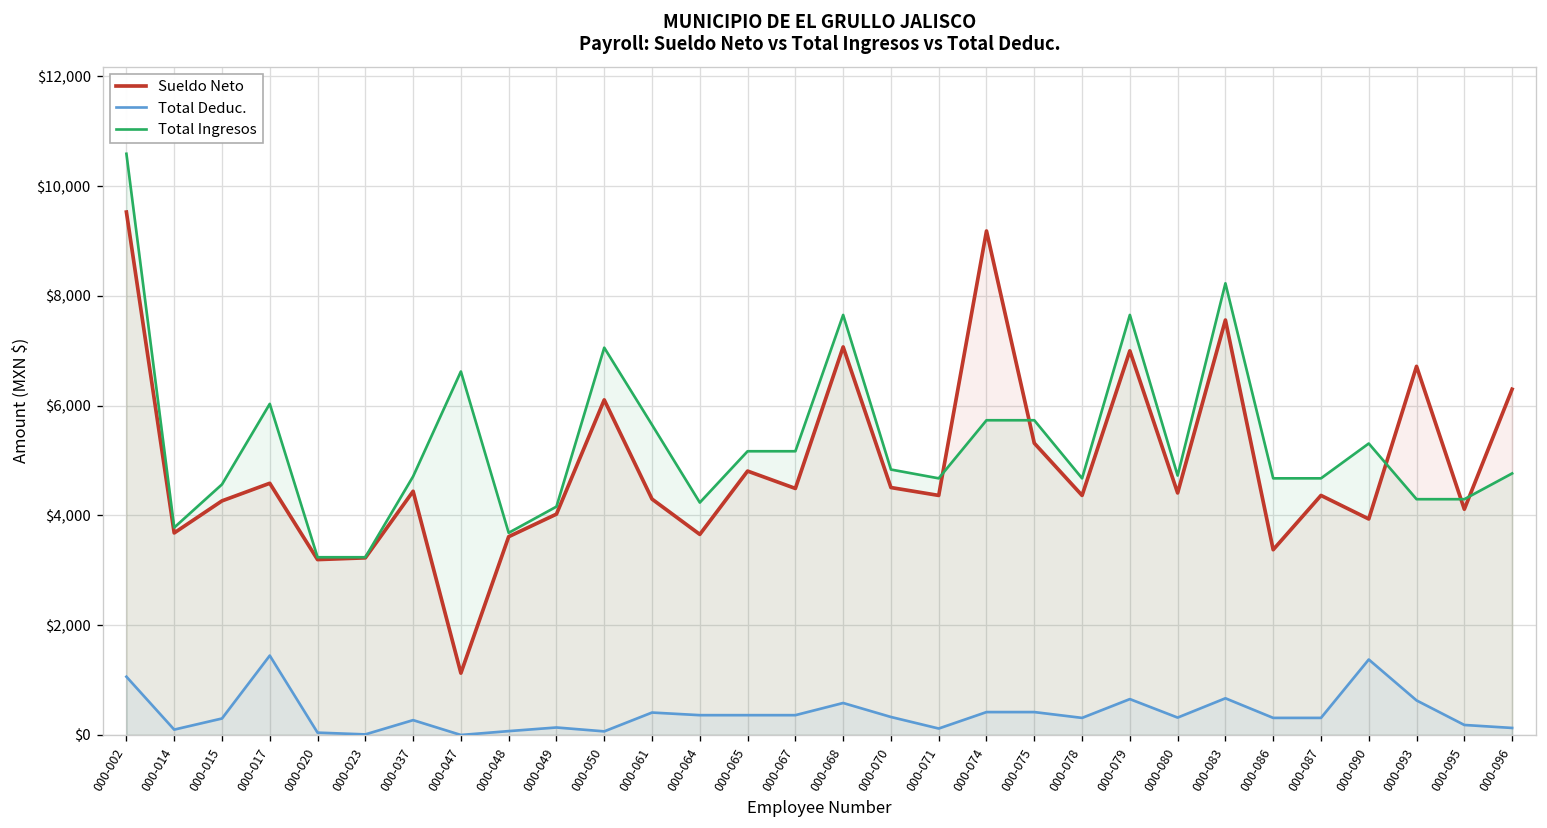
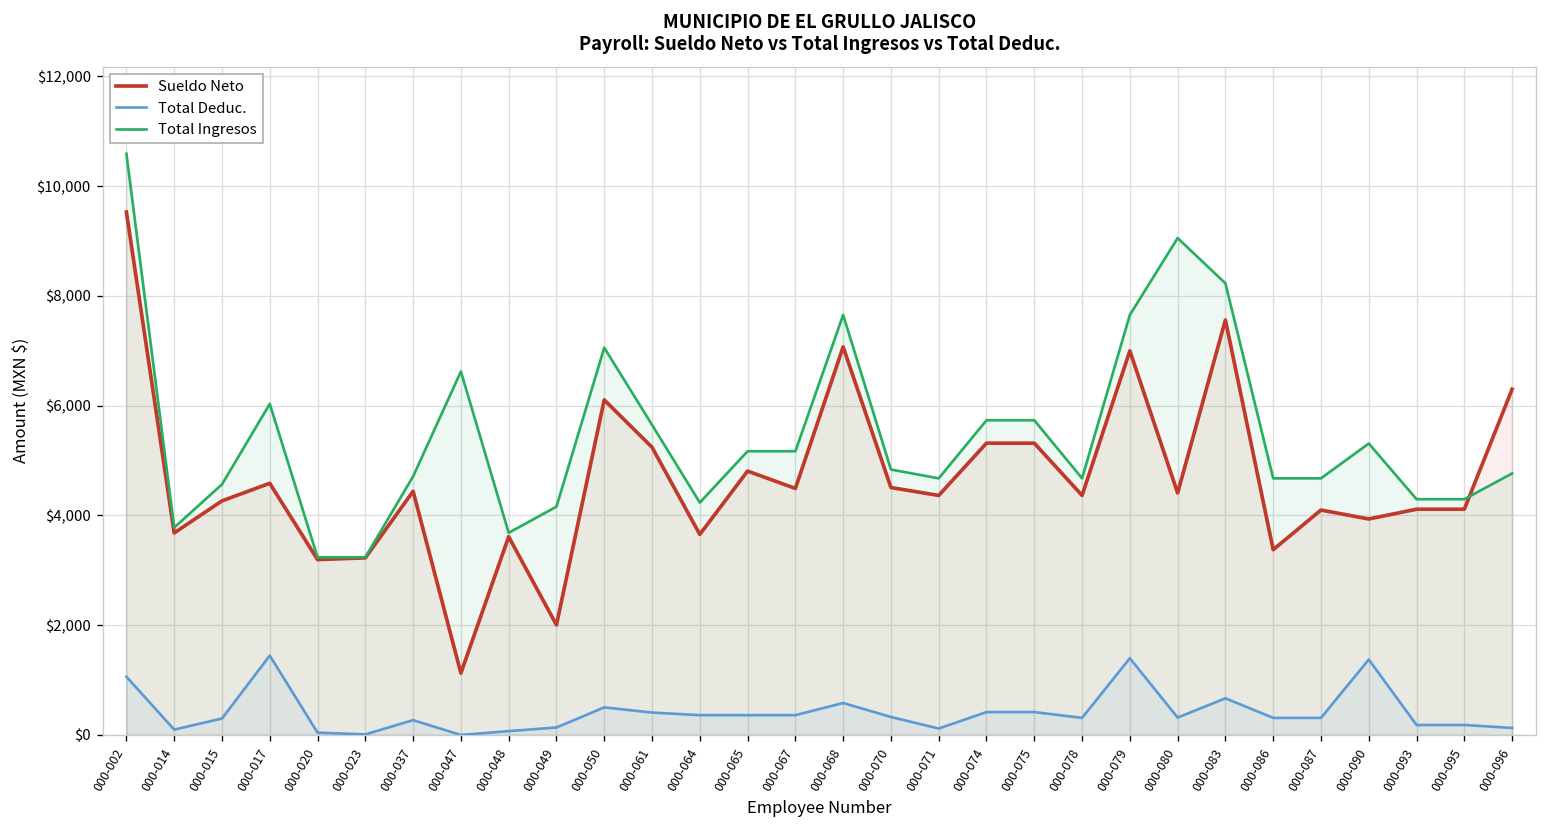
Sueldo Neto, 000-049: $4,000 -> $2,000
Total Deduc., 000-050: $100 -> $500
Sueldo Neto, 000-061: $4,300 -> $5,200
Sueldo Neto, 000-074: $9,200 -> $5,300
Total Deduc., 000-079: $700 -> $1,400
Total Ingresos, 000-080: $4,700 -> $9,100
Sueldo Neto, 000-087: $4,400 -> $4,100
Sueldo Neto, 000-093: $6,700 -> $4,100
Total Deduc., 000-093: $600 -> $200
